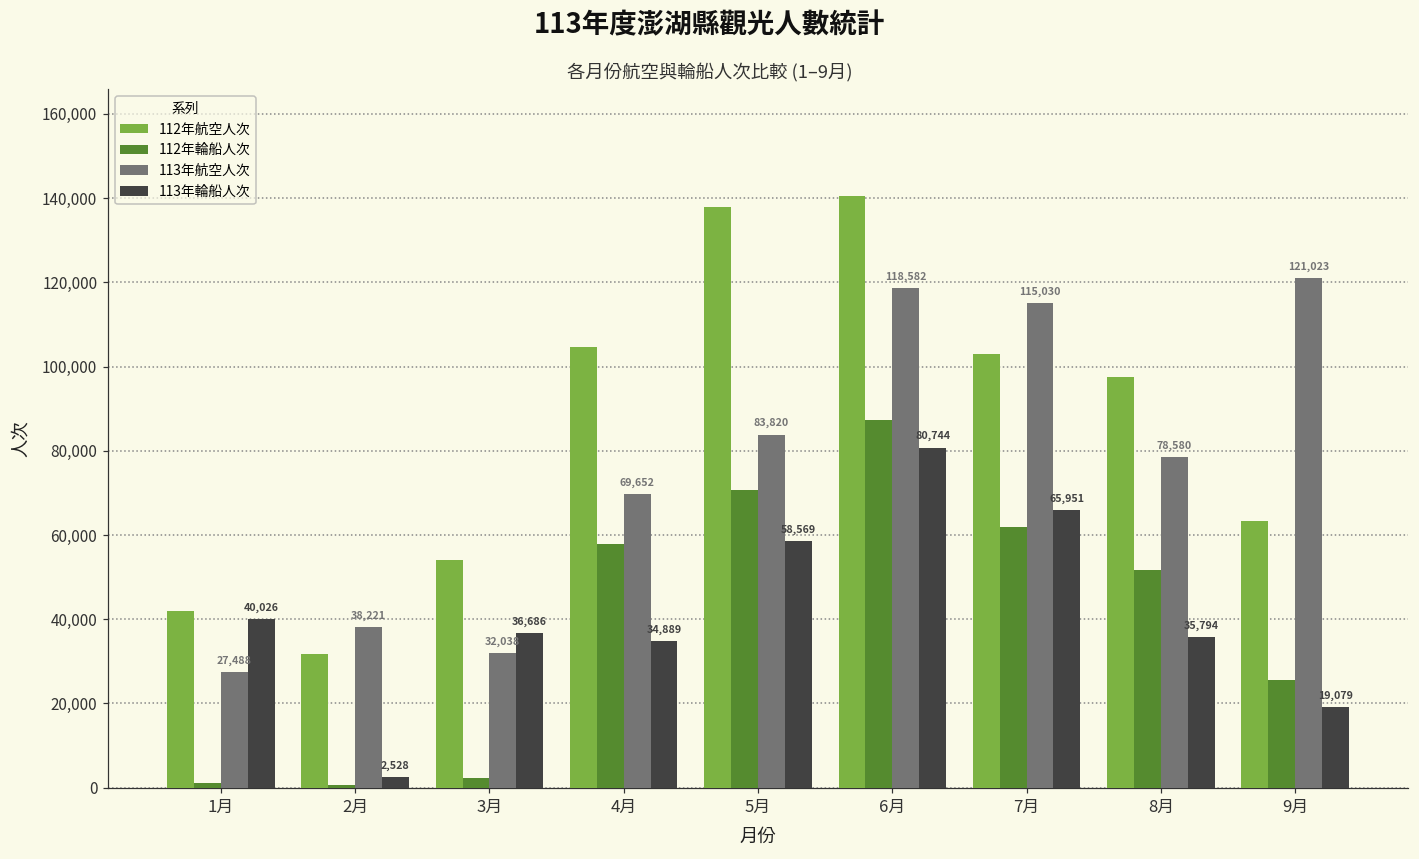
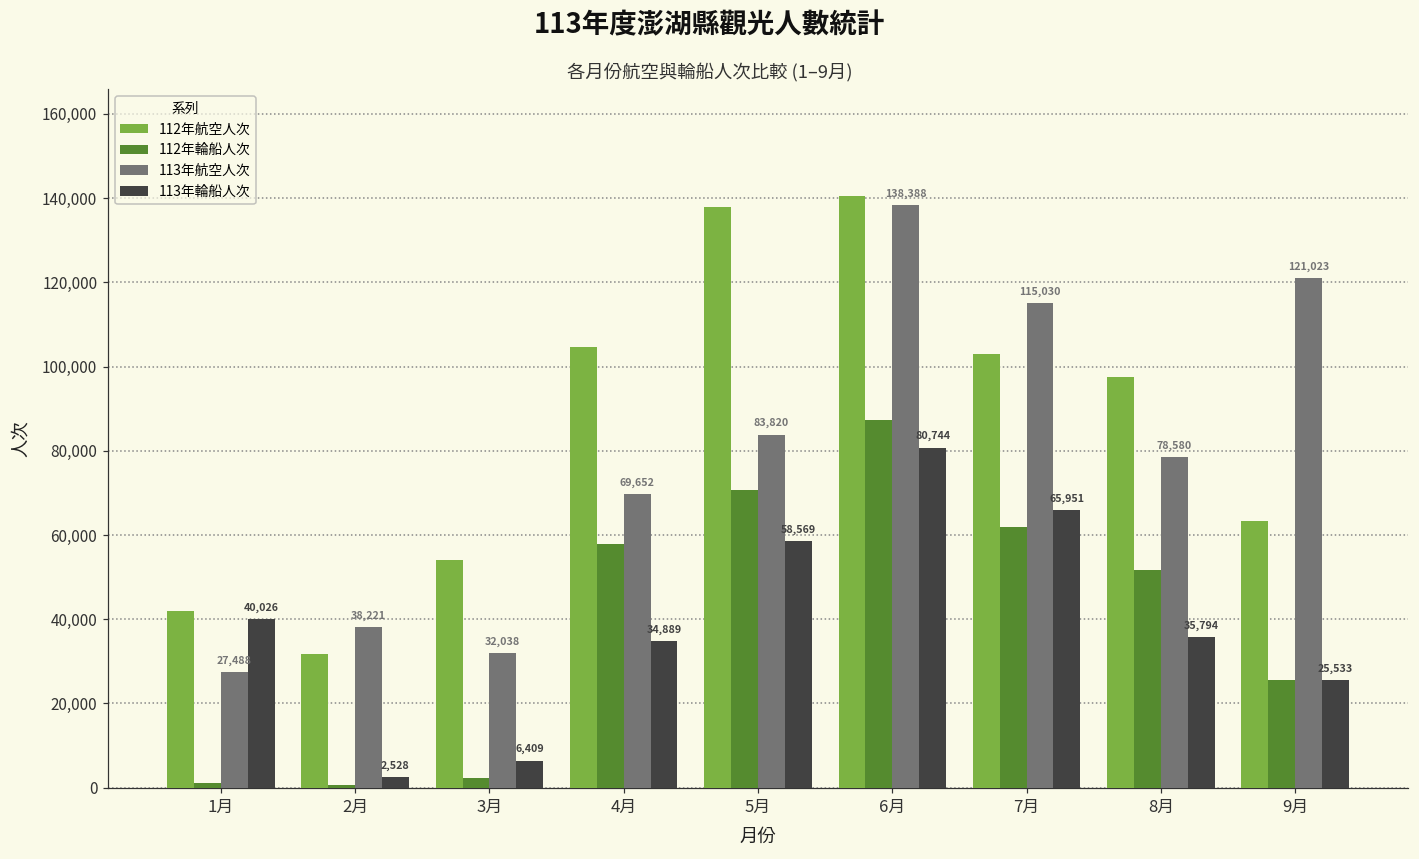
113年輪船人次, 3月: 36,686 -> 6,409
113年航空人次, 6月: 118,582 -> 138,388
113年輪船人次, 9月: 19,079 -> 25,533
